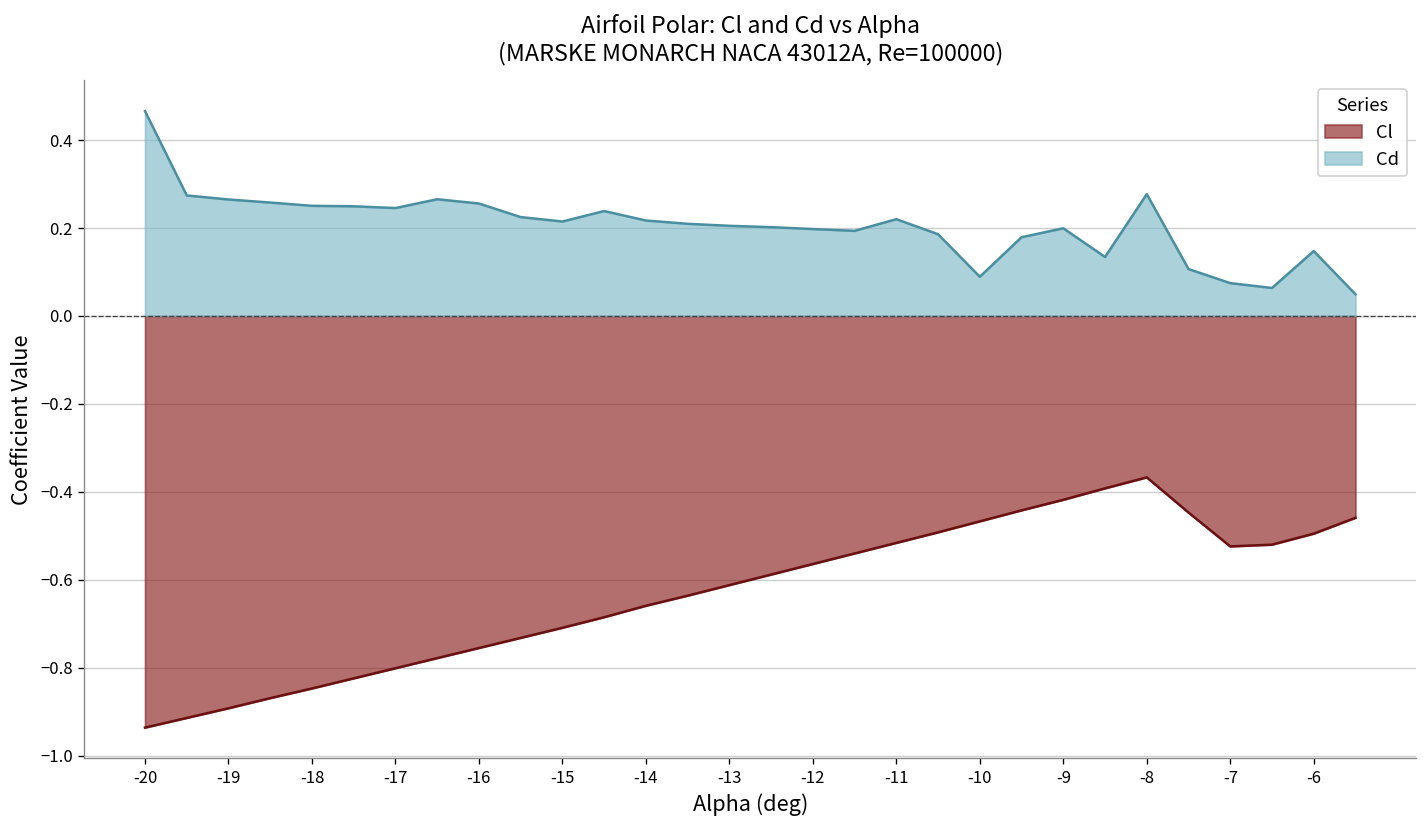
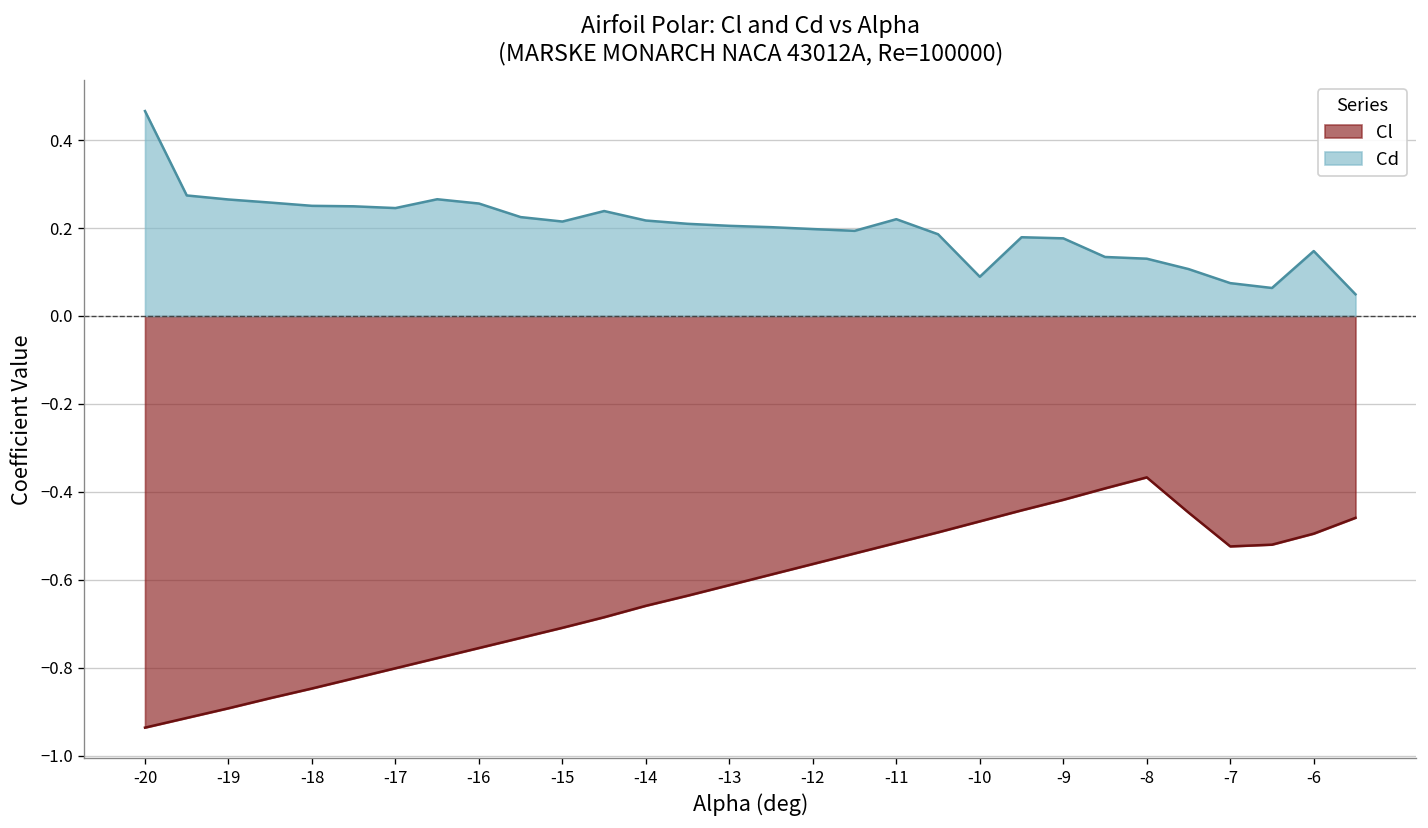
Cd, -9: 0.20 -> 0.18
Cd, -8: 0.28 -> 0.13
